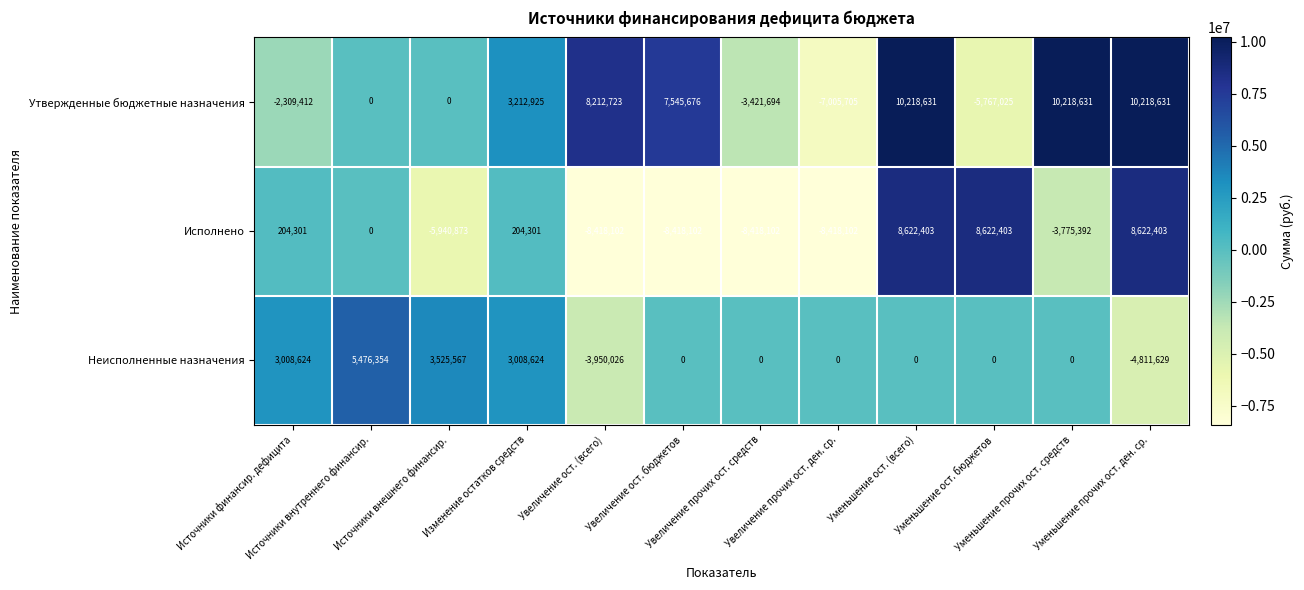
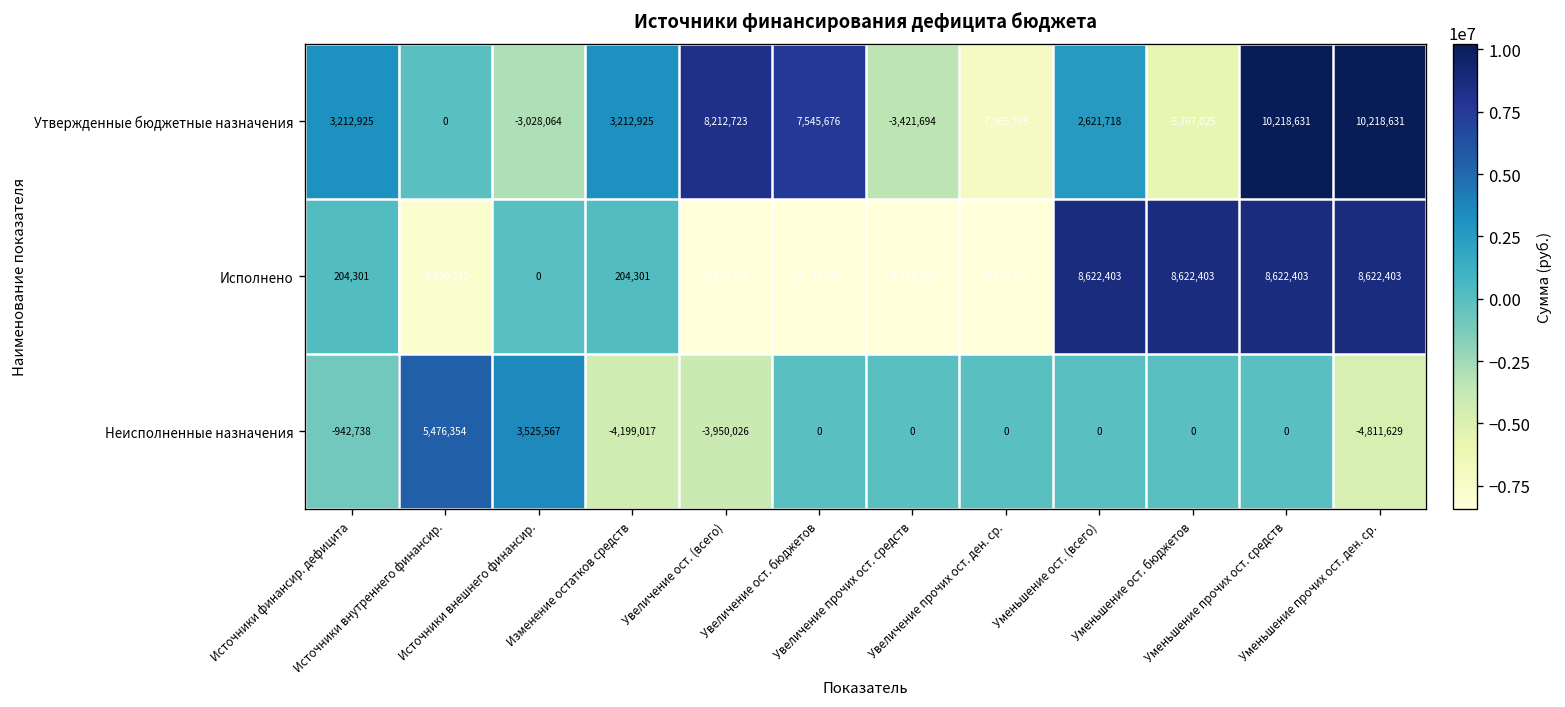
Утвержденные бюджетные назначения, Источники финансир. дефицита: -2,309,412 -> 3,212,925
Утвержденные бюджетные назначения, Источники внешнего финансир.: 0 -> -3,028,064
Утвержденные бюджетные назначения, Уменьшение ост. (всего): 10,218,631 -> 2,621,718
Исполнено, Источники внутреннего финансир.: 0 -> -7,830,212
Исполнено, Источники внешнего финансир.: -5,940,873 -> 0
Исполнено, Уменьшение прочих ост. средств: -3,775,392 -> 8,622,403
Неисполненные назначения, Источники финансир. дефицита: 3,008,624 -> -942,738
Неисполненные назначения, Изменение остатков средств: 3,008,624 -> -4,199,017
